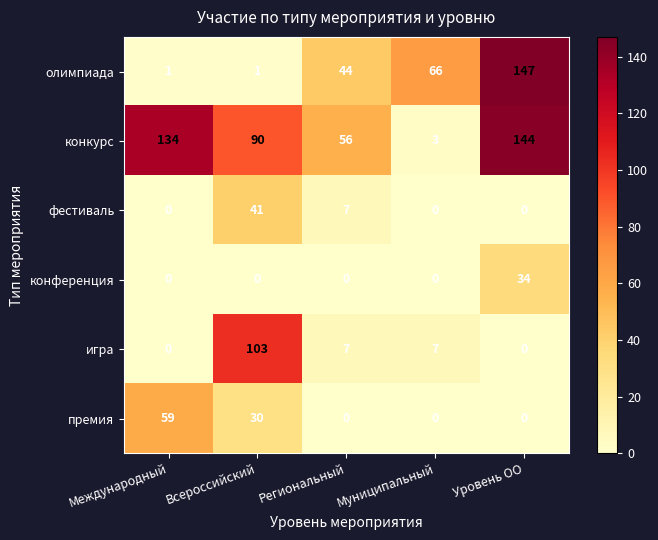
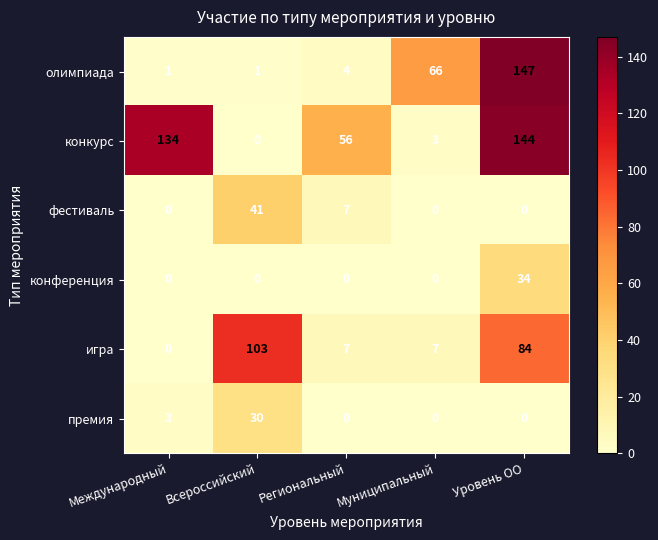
олимпиада, Региональный: 44 -> 4
конкурс, Всероссийский: 90 -> 0
игра, Уровень ОО: 0 -> 84
премия, Международный: 59 -> 3
